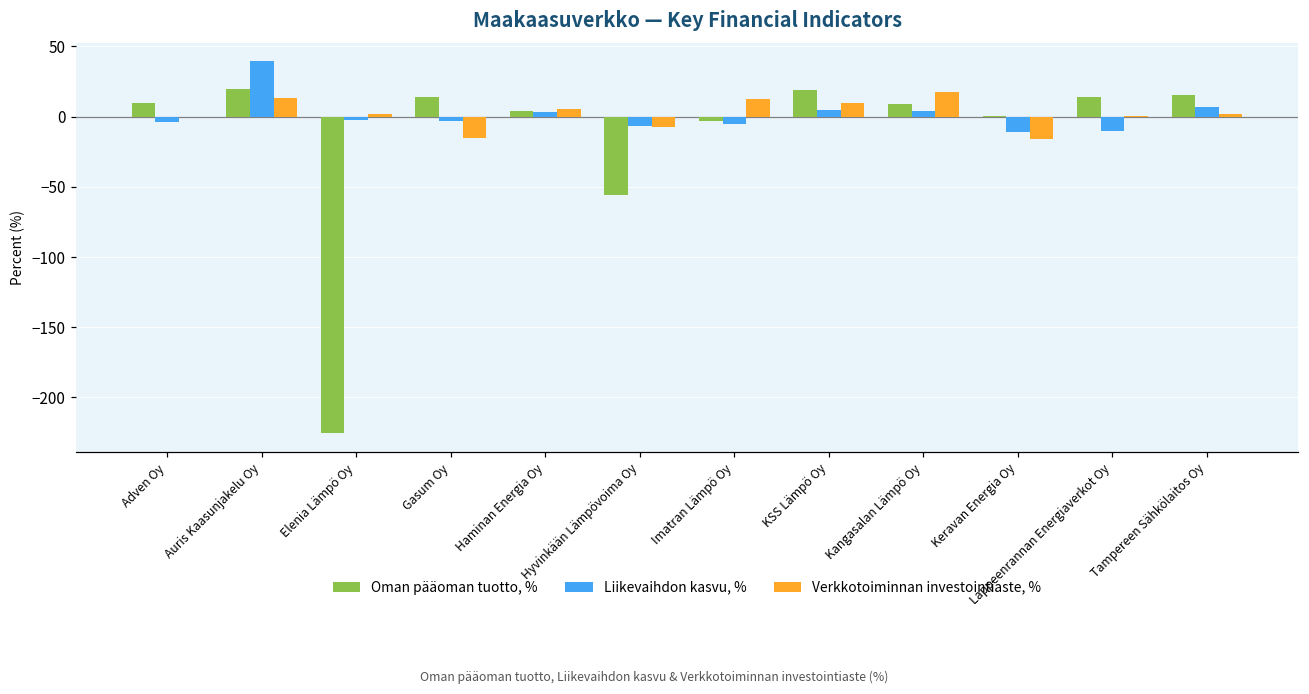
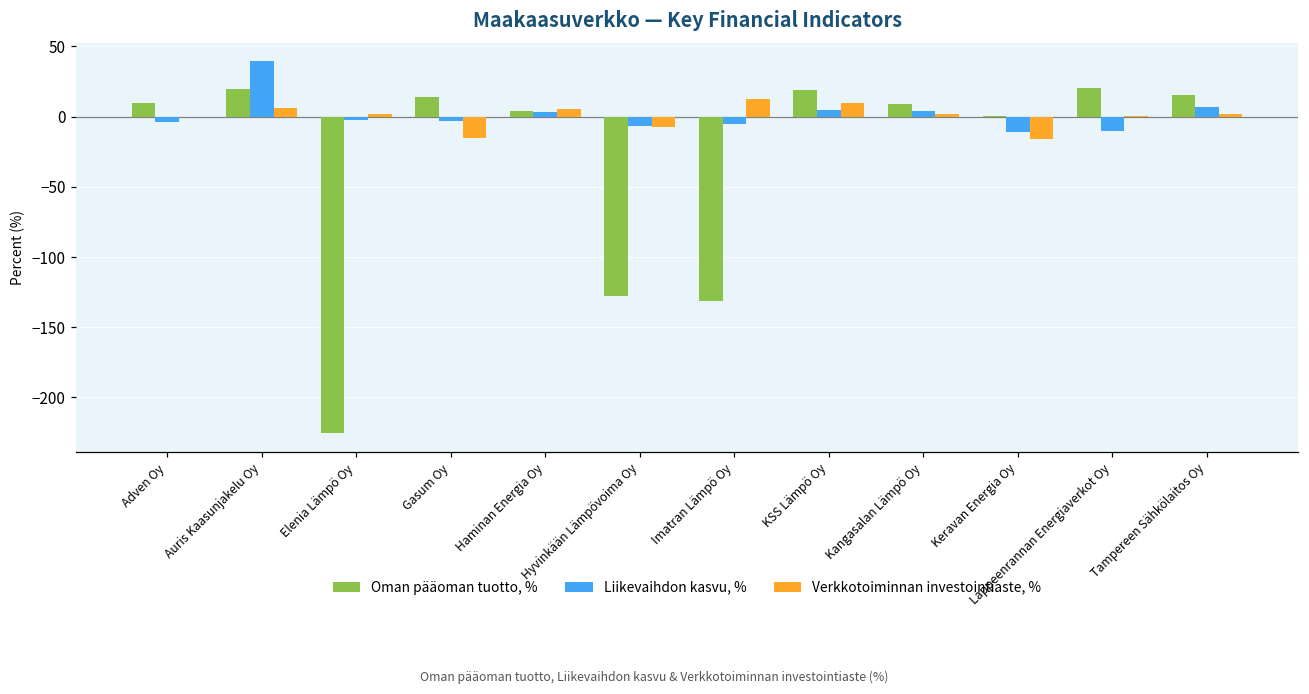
Verkkotoiminnan investointiaste, %, Auris Kaasunjakelu Oy: 13 -> 6
Oman pääoman tuotto, %, Hyvinkään Lämpövoima Oy: -56 -> -128
Oman pääoman tuotto, %, Imatran Lämpö Oy: -3 -> -132
Verkkotoiminnan investointiaste, %, Kangasalan Lämpö Oy: 17 -> 2
Oman pääoman tuotto, %, Lappeenrannan Energiaverkot Oy: 14 -> 20
